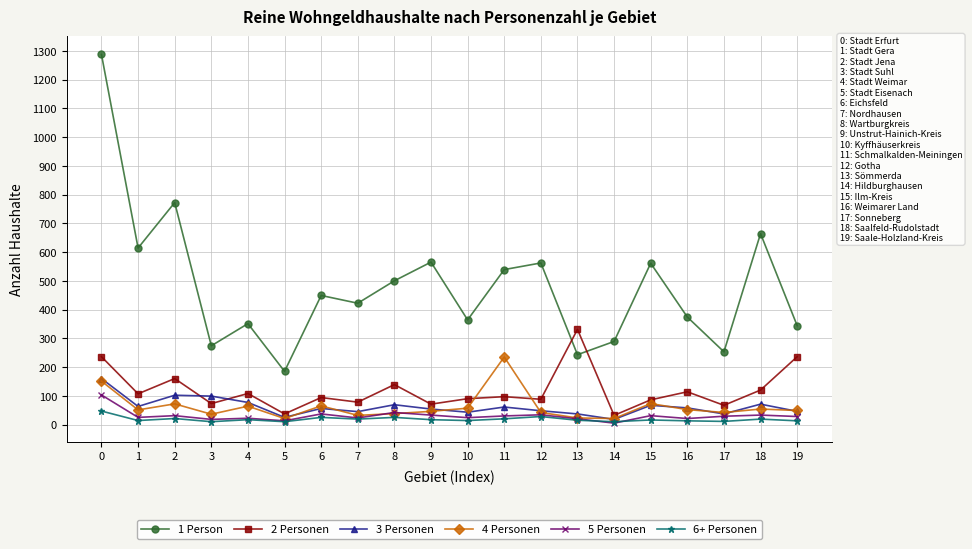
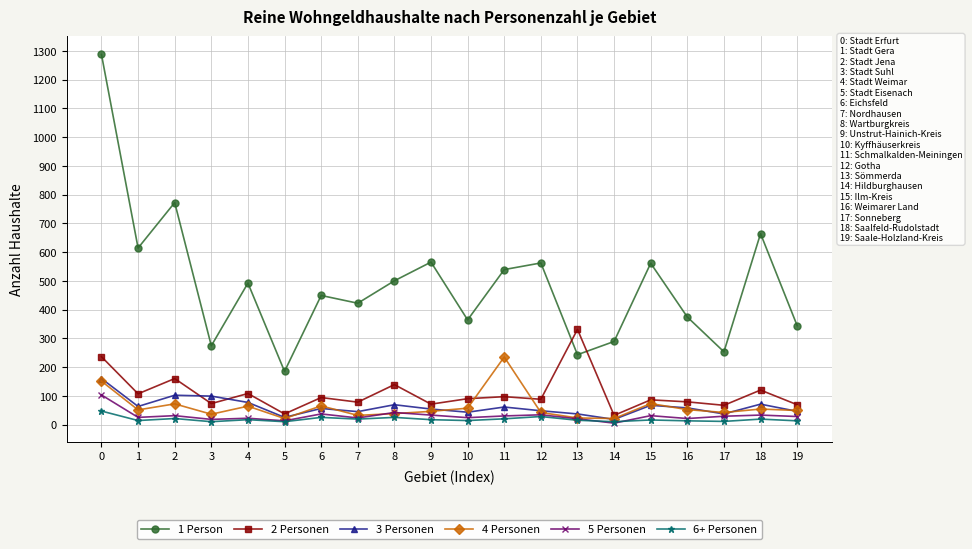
1 Person, 4: 350 -> 490
2 Personen, 16: 110 -> 80
2 Personen, 19: 240 -> 70
